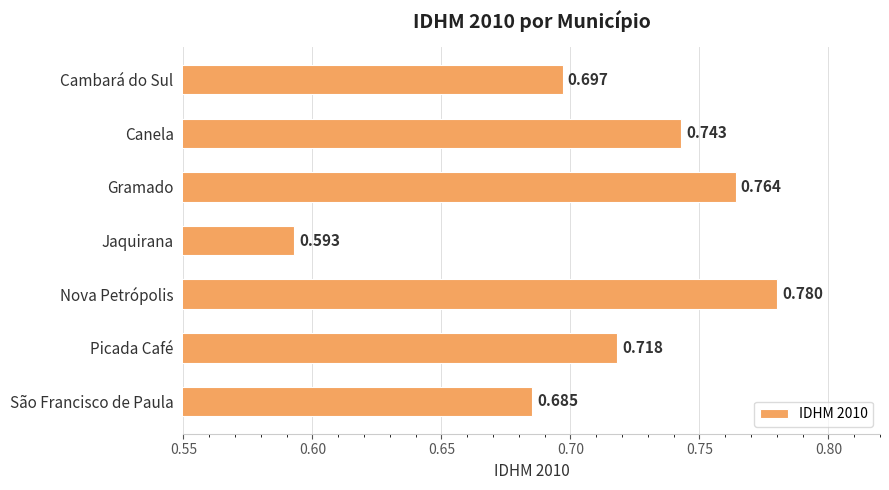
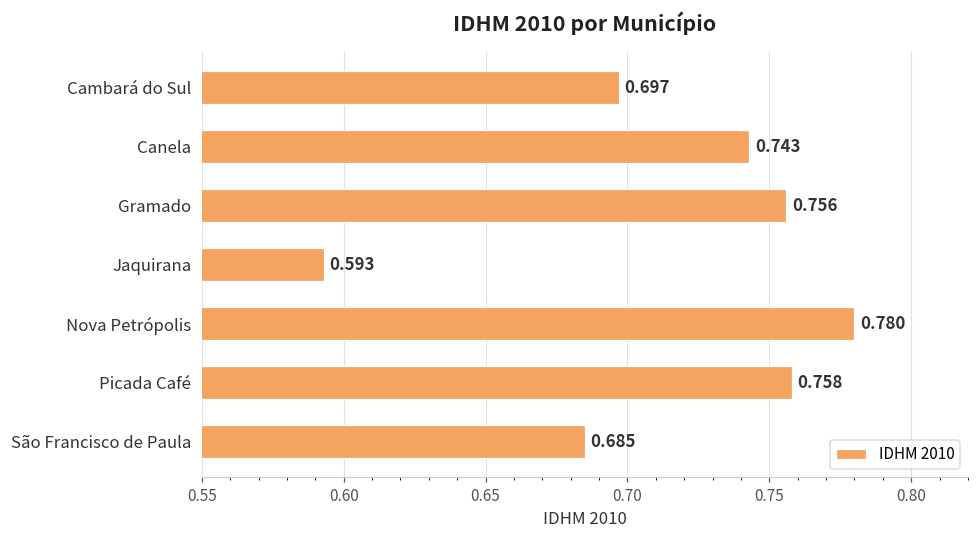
Gramado: 0.764 -> 0.756
Picada Café: 0.718 -> 0.758
